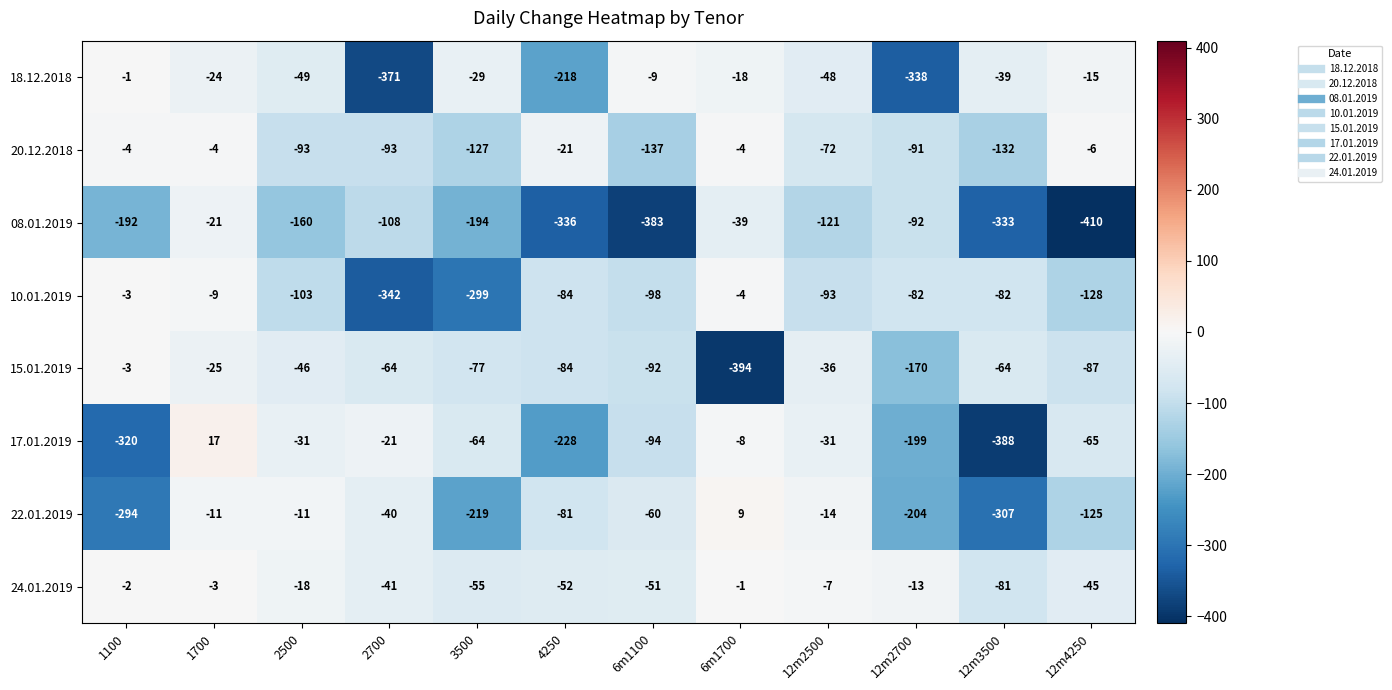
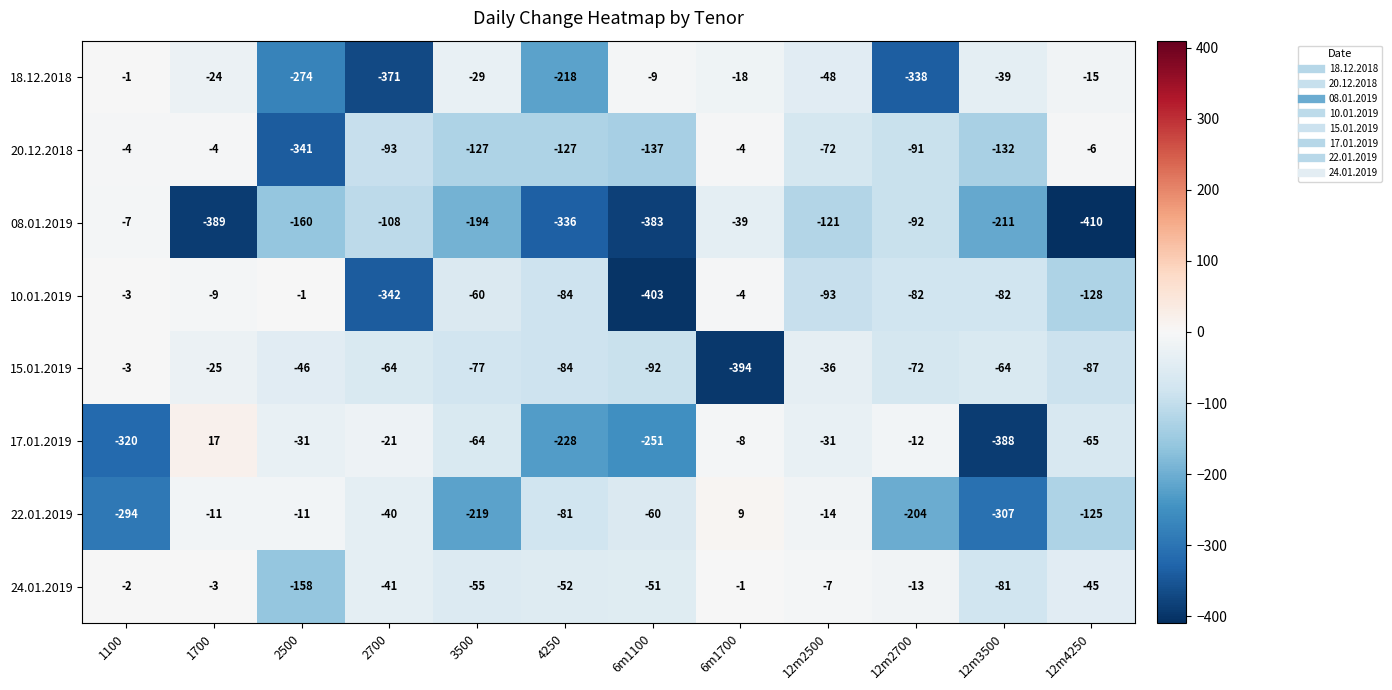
18.12.2018, 2500: -49 -> -274
20.12.2018, 2500: -93 -> -341
20.12.2018, 4250: -21 -> -127
08.01.2019, 1100: -192 -> -7
08.01.2019, 1700: -21 -> -389
08.01.2019, 12m3500: -333 -> -211
10.01.2019, 2500: -103 -> -1
10.01.2019, 3500: -299 -> -60
10.01.2019, 6m1100: -98 -> -403
15.01.2019, 12m2700: -170 -> -72
17.01.2019, 6m1100: -94 -> -251
17.01.2019, 12m2700: -199 -> -12
24.01.2019, 2500: -18 -> -158
